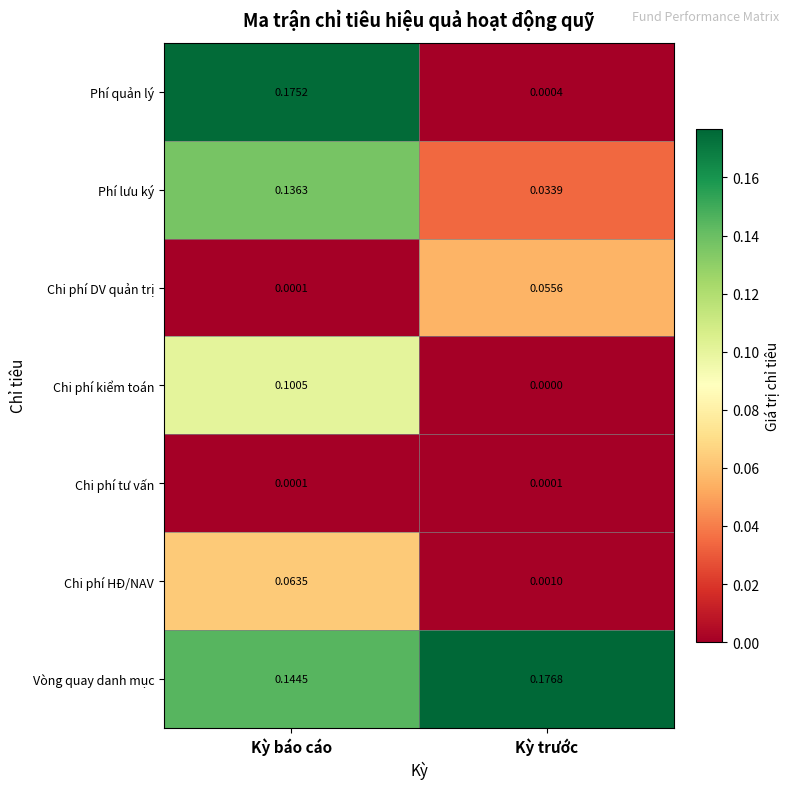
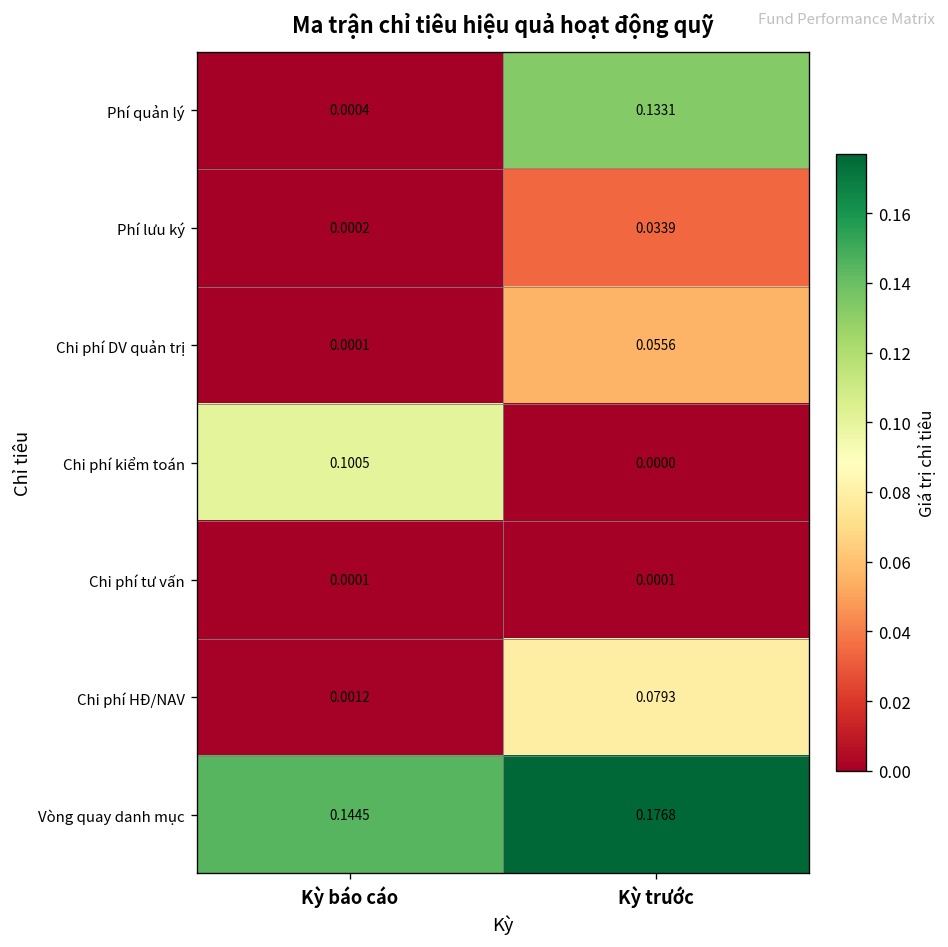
Phí quản lý, Kỳ báo cáo: 0.1752 -> 0.0004
Phí quản lý, Kỳ trước: 0.0004 -> 0.1331
Phí lưu ký, Kỳ báo cáo: 0.1363 -> 0.0002
Chi phí HĐ/NAV, Kỳ báo cáo: 0.0635 -> 0.0012
Chi phí HĐ/NAV, Kỳ trước: 0.0010 -> 0.0793
